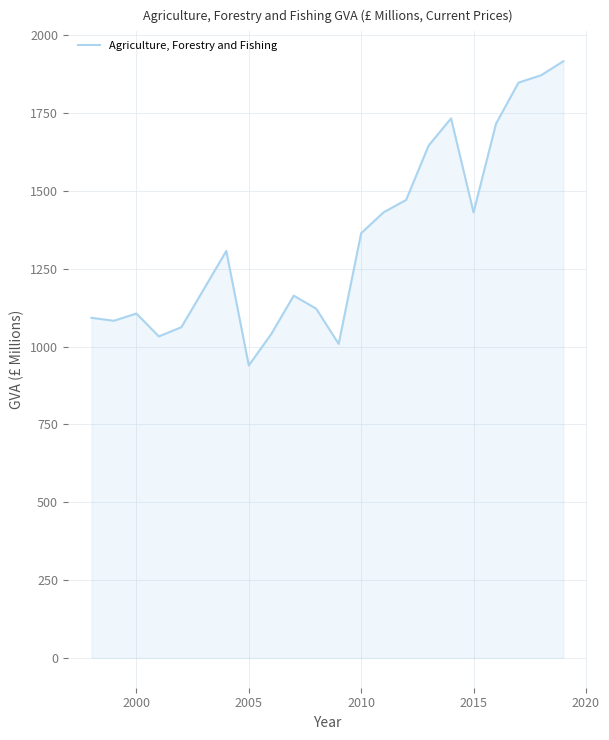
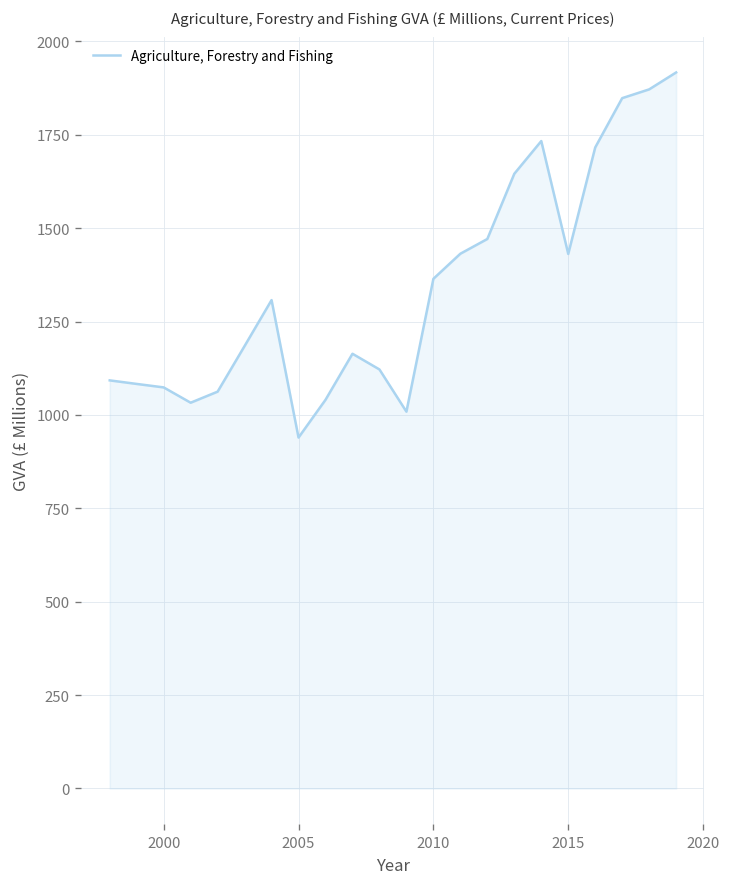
2000: 1110 -> 1070
